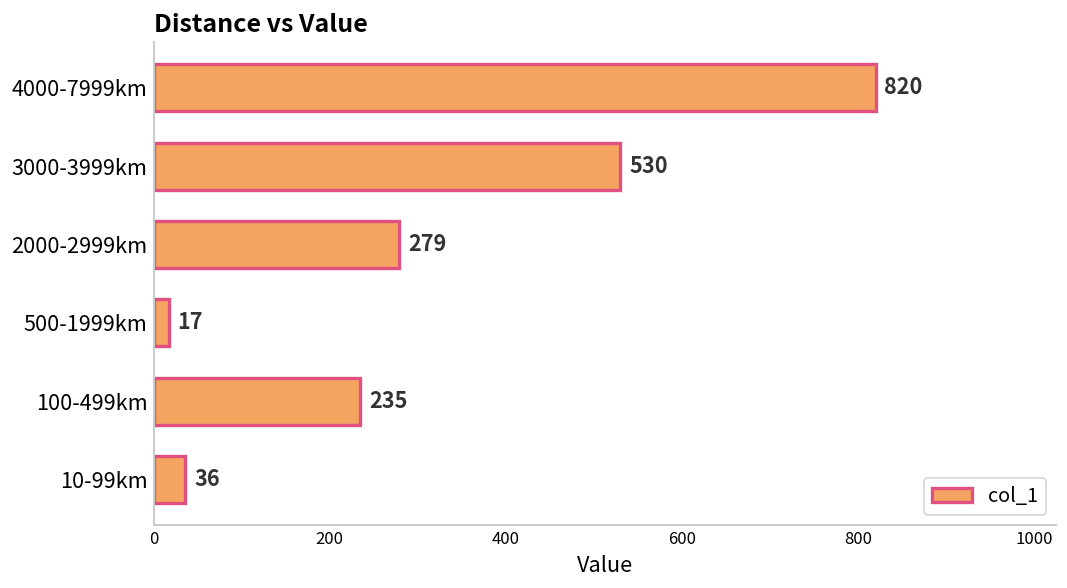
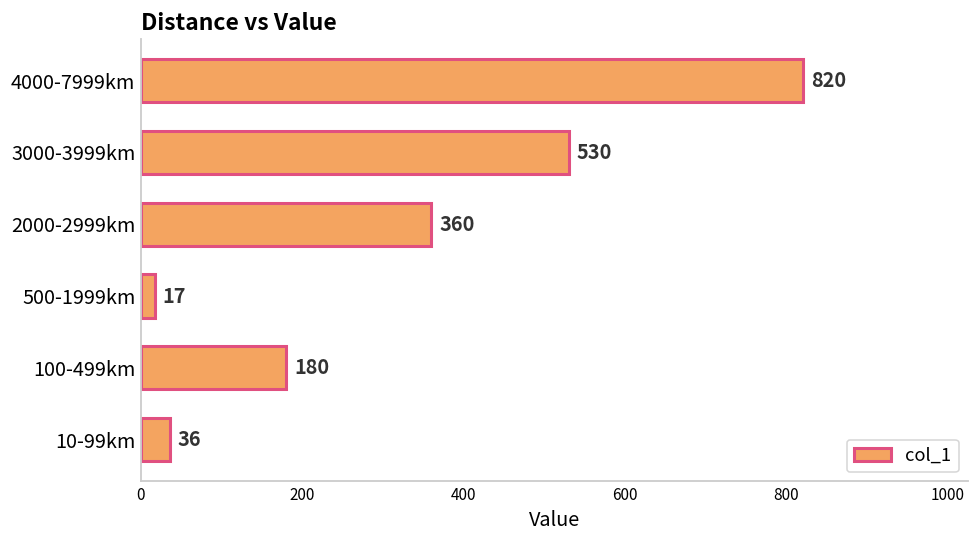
2000-2999km: 279 -> 360
100-499km: 235 -> 180
